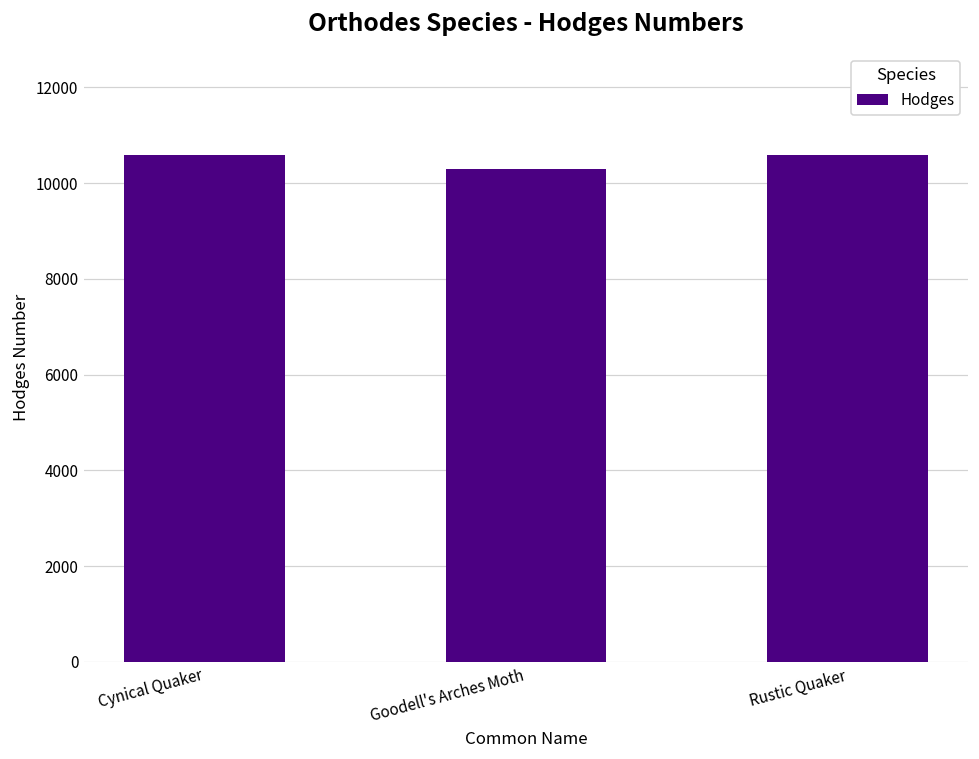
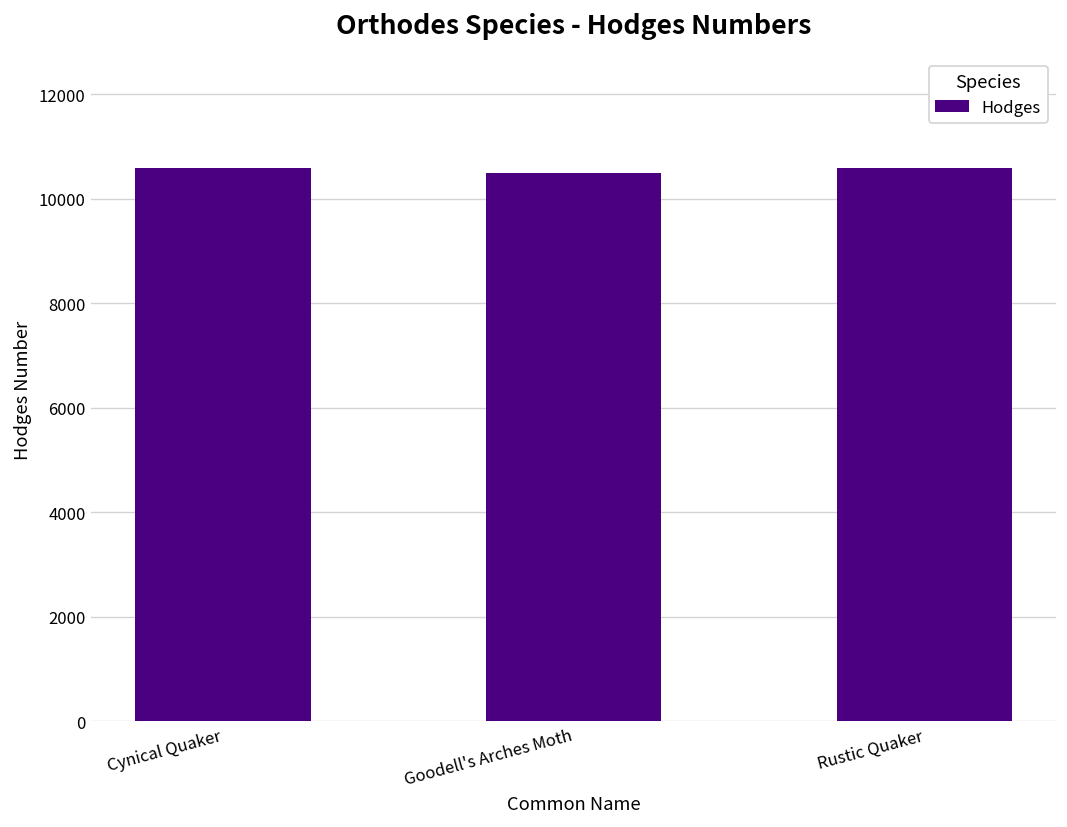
Goodell's Arches Moth: 10300 -> 10500
